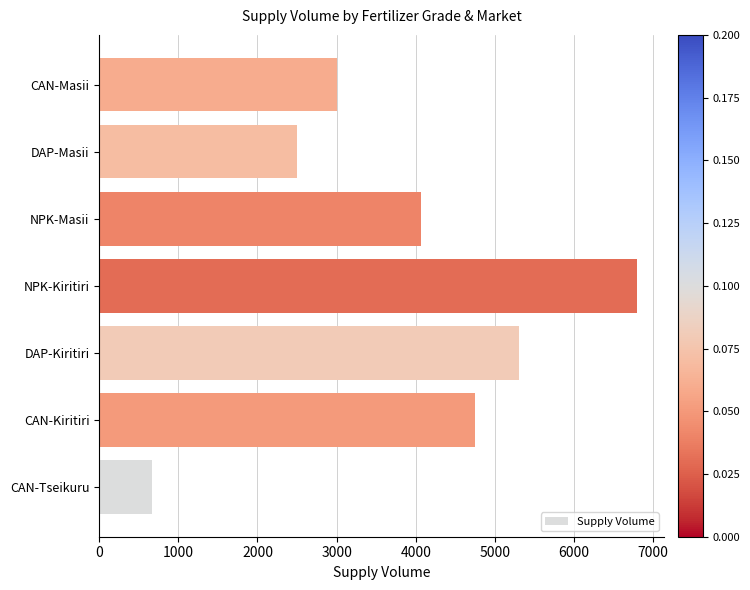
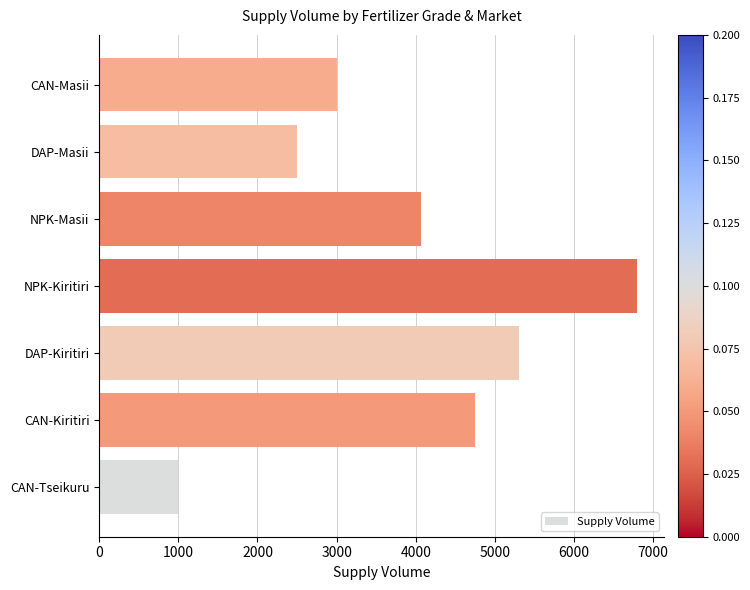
CAN-Tseikuru: 700 -> 1000
